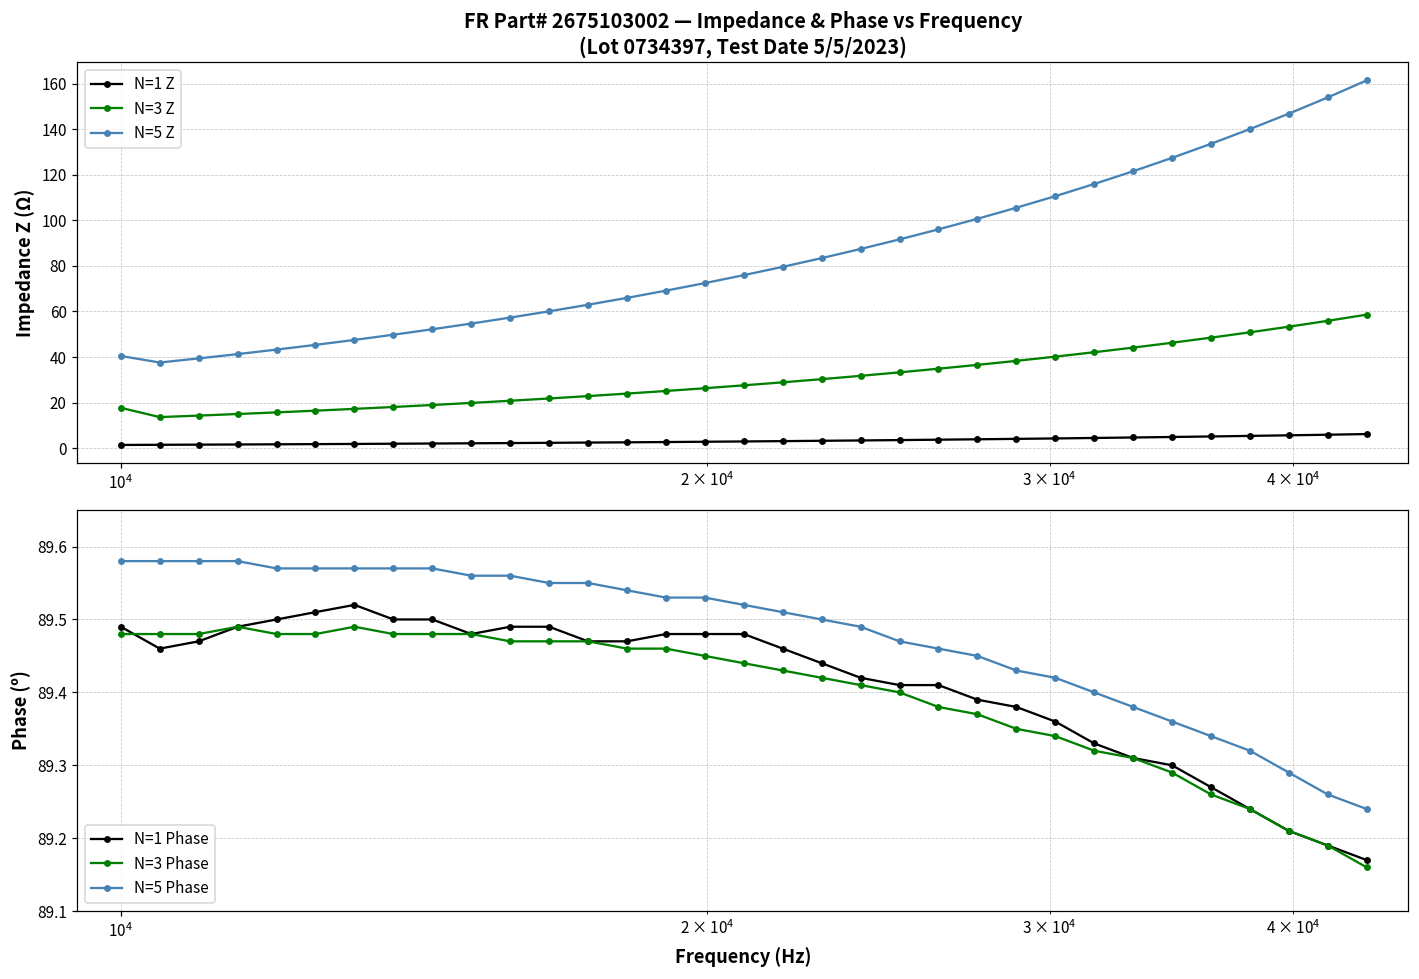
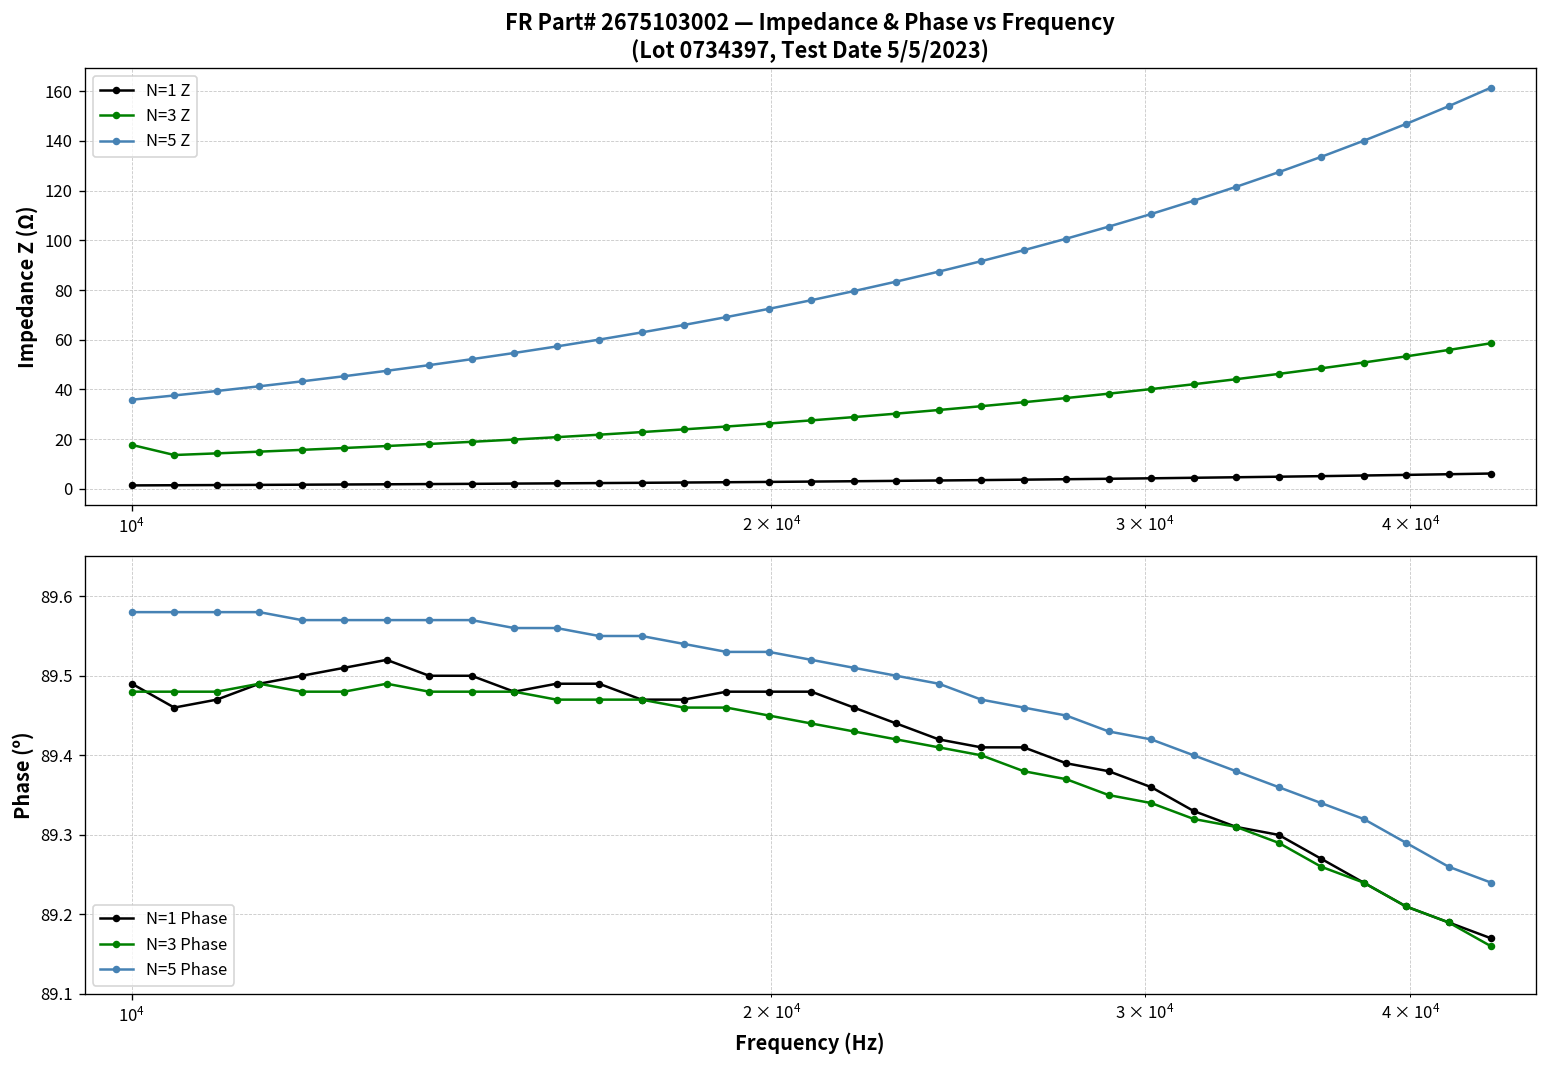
FR Part# 2675103002 — Impedance & Phase vs Frequency (Lot 0734397, Test Date 5/5/2023), N=5 Z, 10^4: 40 -> 36
